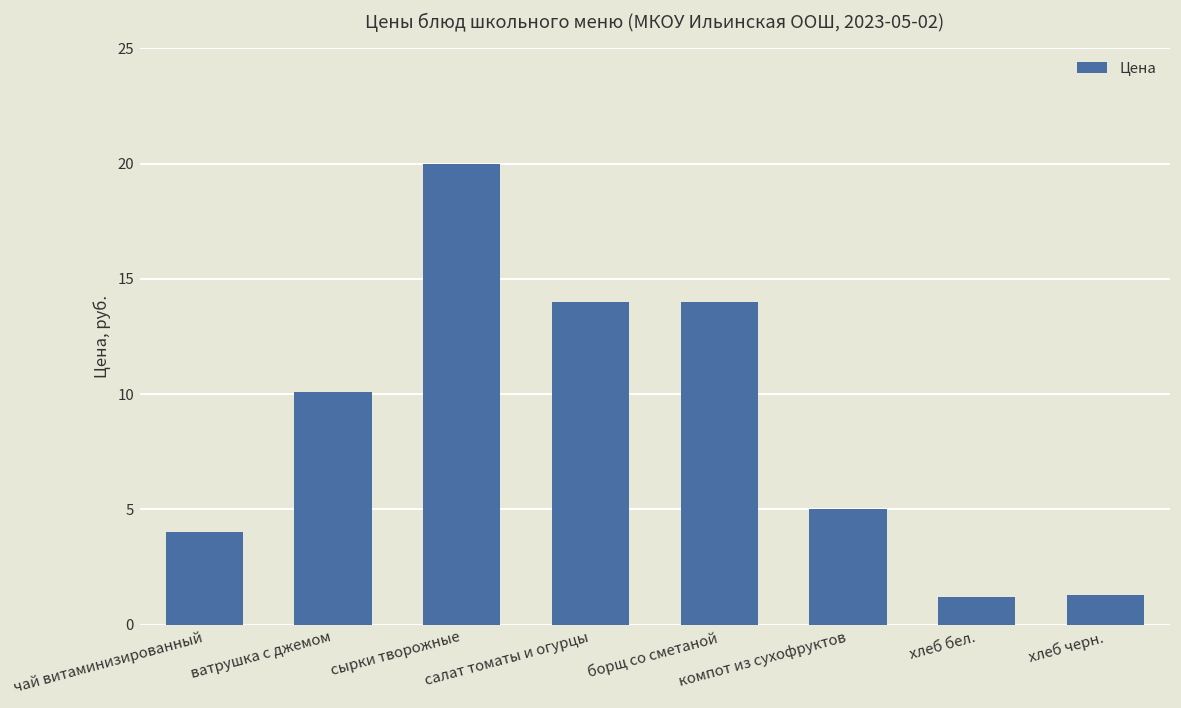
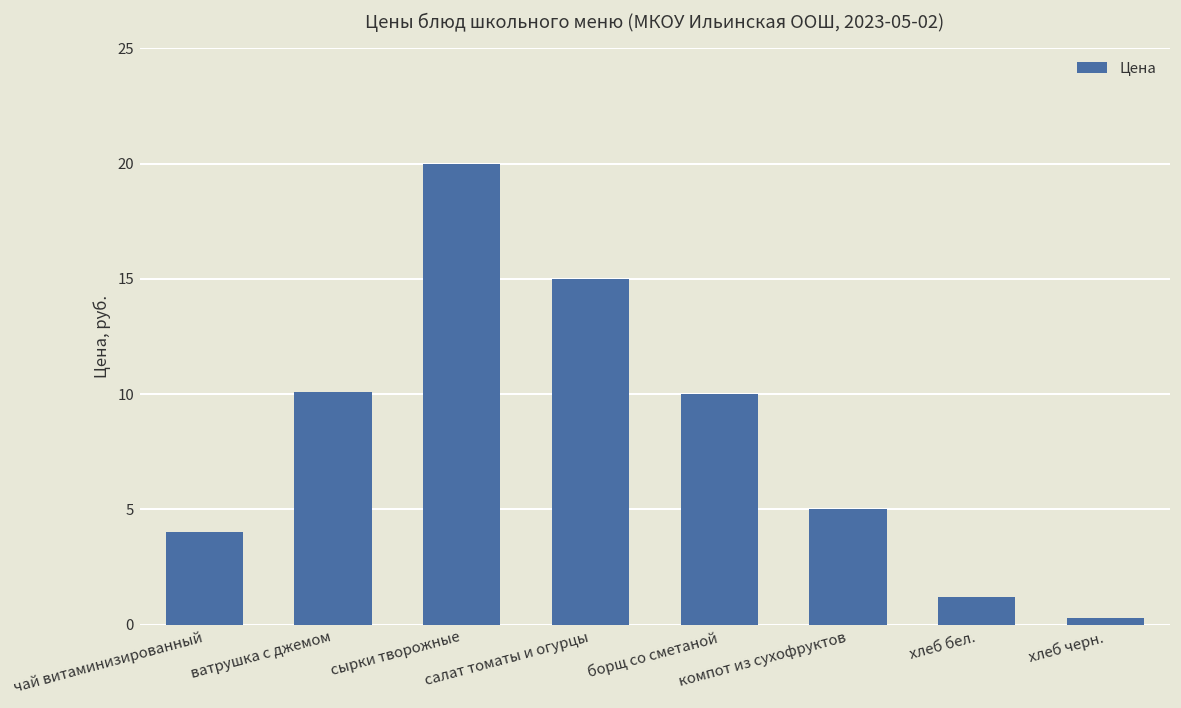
салат томаты и огурцы: 14 -> 15
борщ со сметаной: 14 -> 10
хлеб черн.: 1.3 -> 0.3
